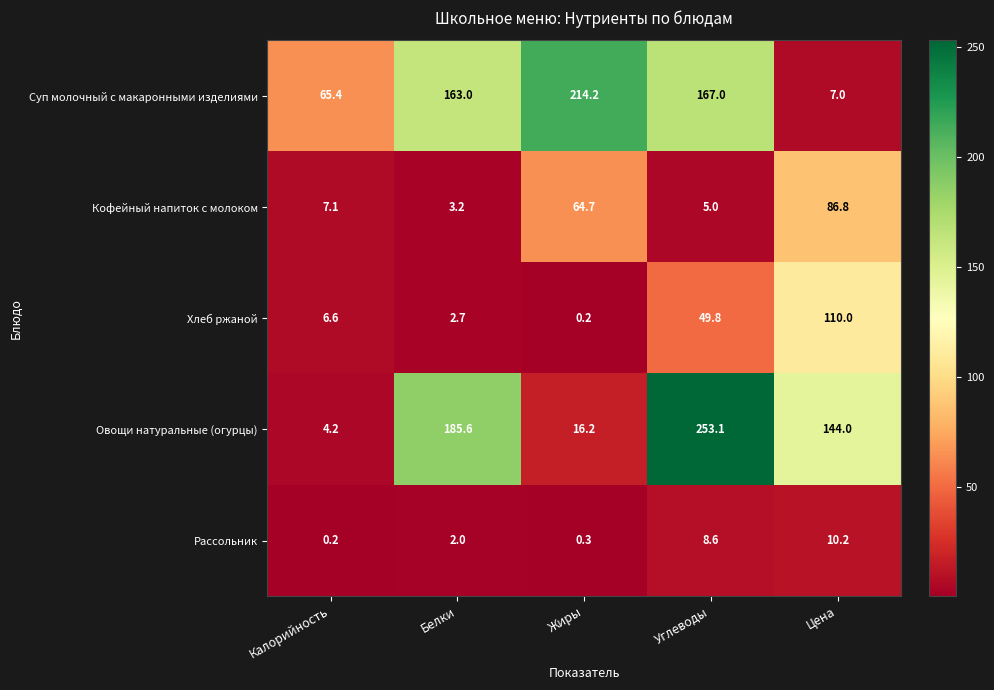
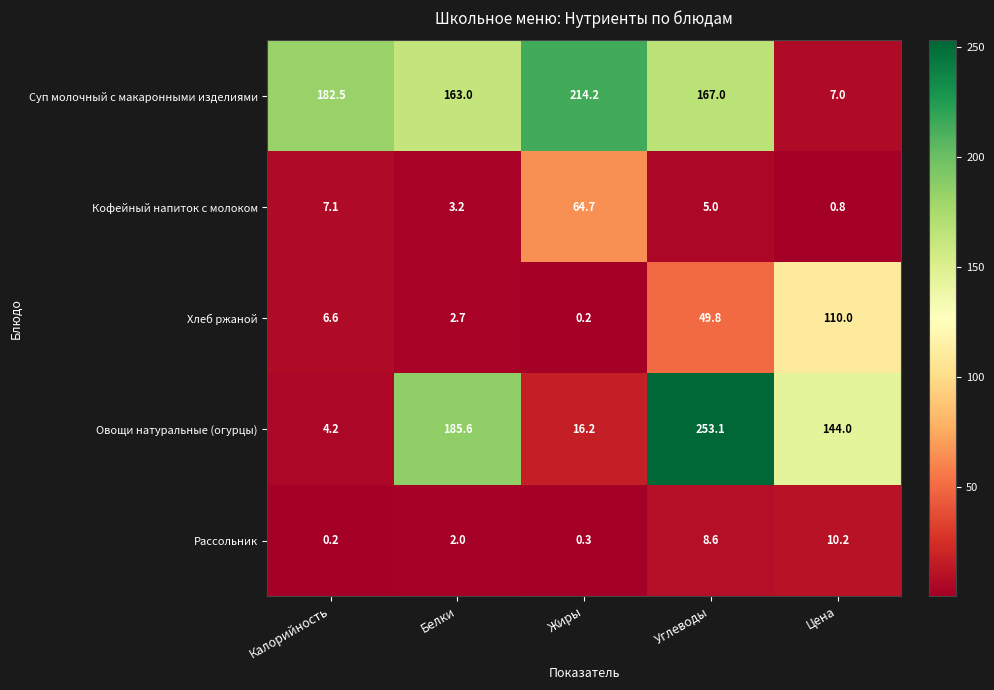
Суп молочный с макаронными изделиями, Калорийность: 65.4 -> 182.5
Кофейный напиток с молоком, Цена: 86.8 -> 0.8
